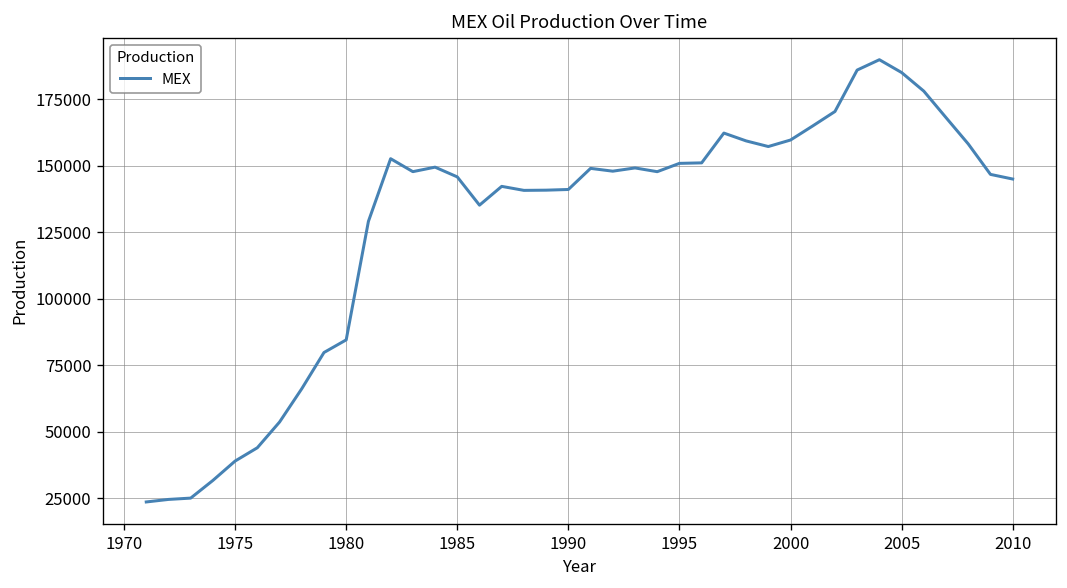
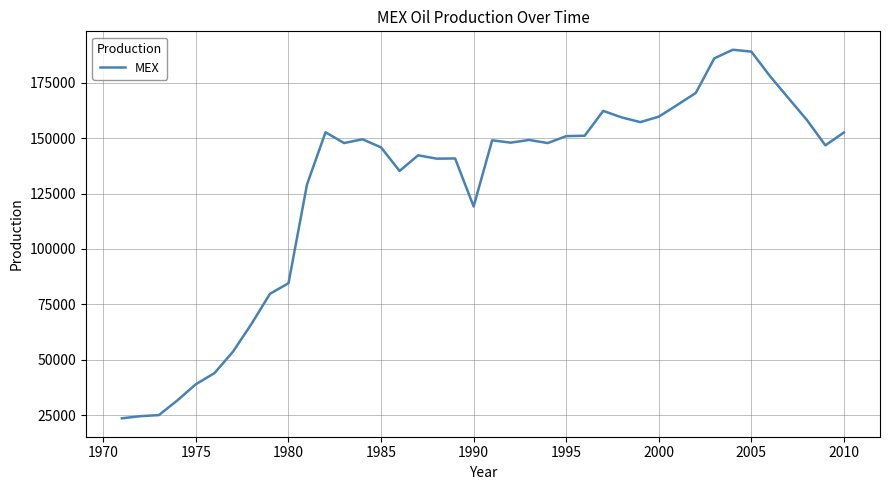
1990: 141000 -> 119000
2005: 185000 -> 189000
2010: 145000 -> 153000
